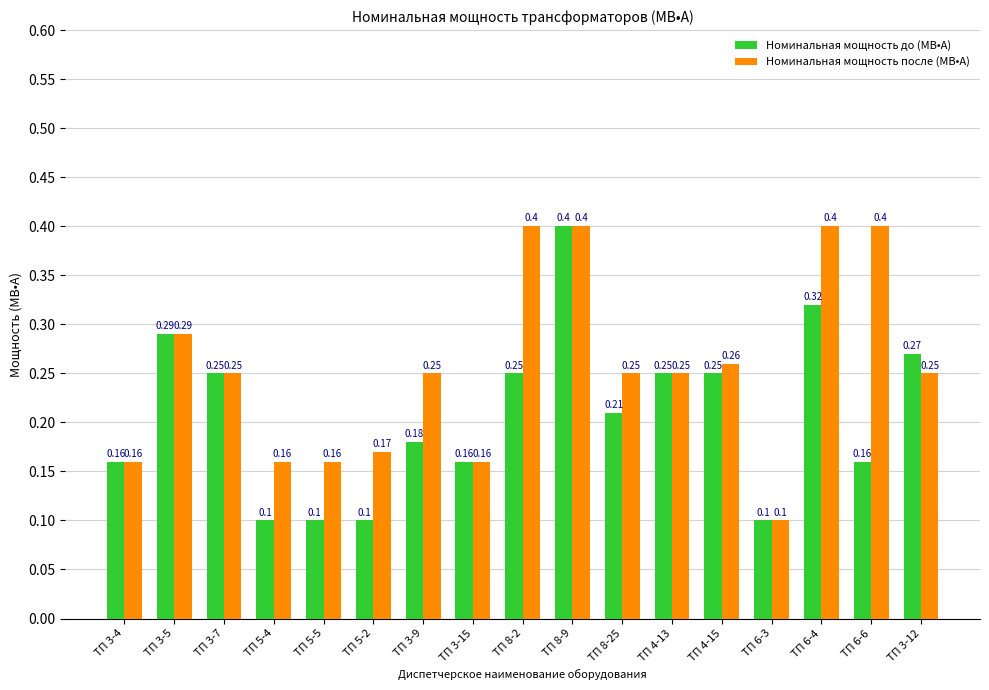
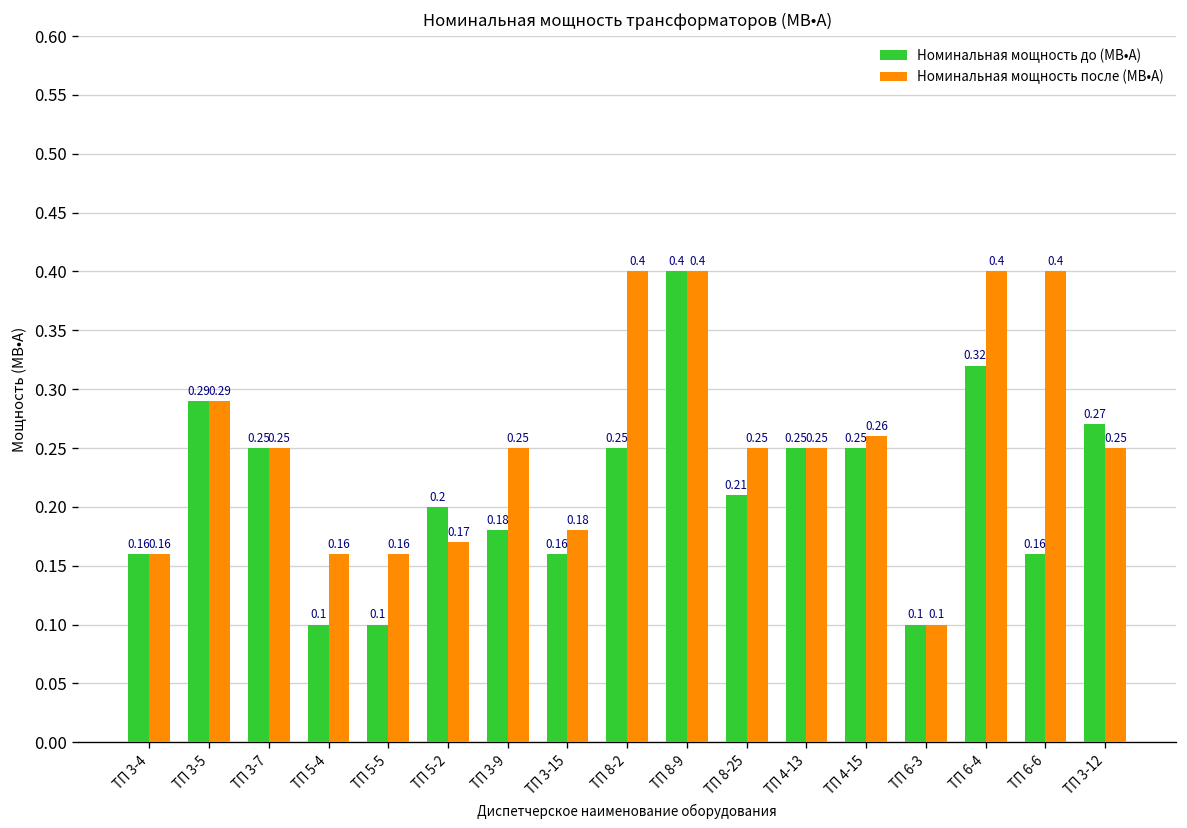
Номинальная мощность до (МВ•А), ТП 5-2: 0.1 -> 0.2
Номинальная мощность после (МВ•А), ТП 3-15: 0.16 -> 0.18
